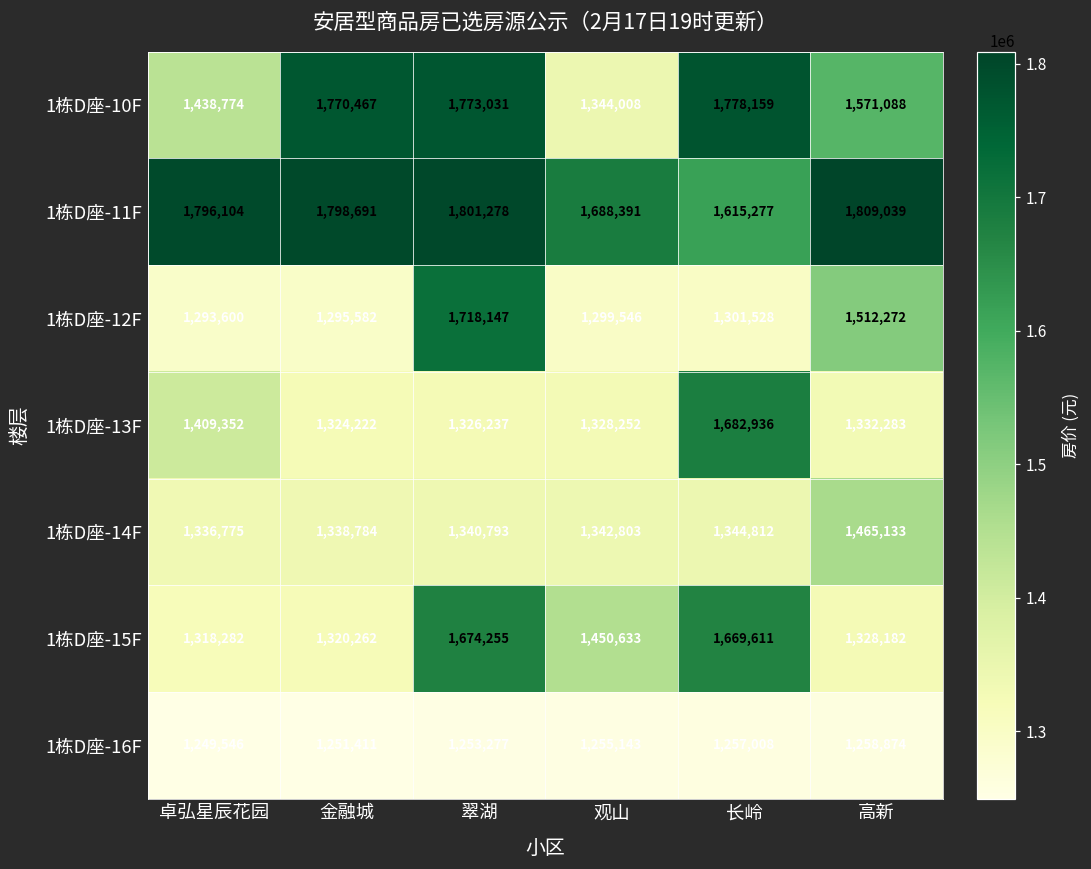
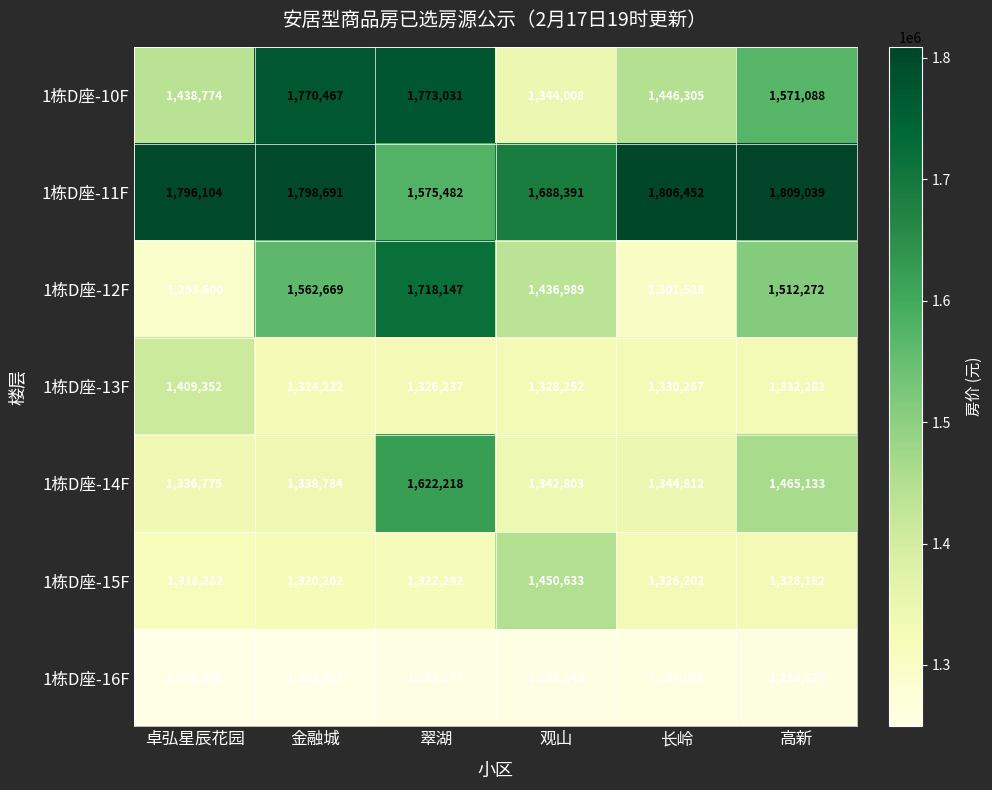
1栋D座-10F, 长岭: 1,778,159 -> 1,446,305
1栋D座-11F, 翠湖: 1,801,278 -> 1,575,482
1栋D座-11F, 长岭: 1,615,277 -> 1,806,452
1栋D座-12F, 金融城: 1,295,582 -> 1,562,669
1栋D座-12F, 观山: 1,299,546 -> 1,436,989
1栋D座-13F, 长岭: 1,682,936 -> 1,330,267
1栋D座-14F, 翠湖: 1,340,793 -> 1,622,218
1栋D座-15F, 翠湖: 1,674,255 -> 1,322,242
1栋D座-15F, 长岭: 1,669,611 -> 1,326,202
